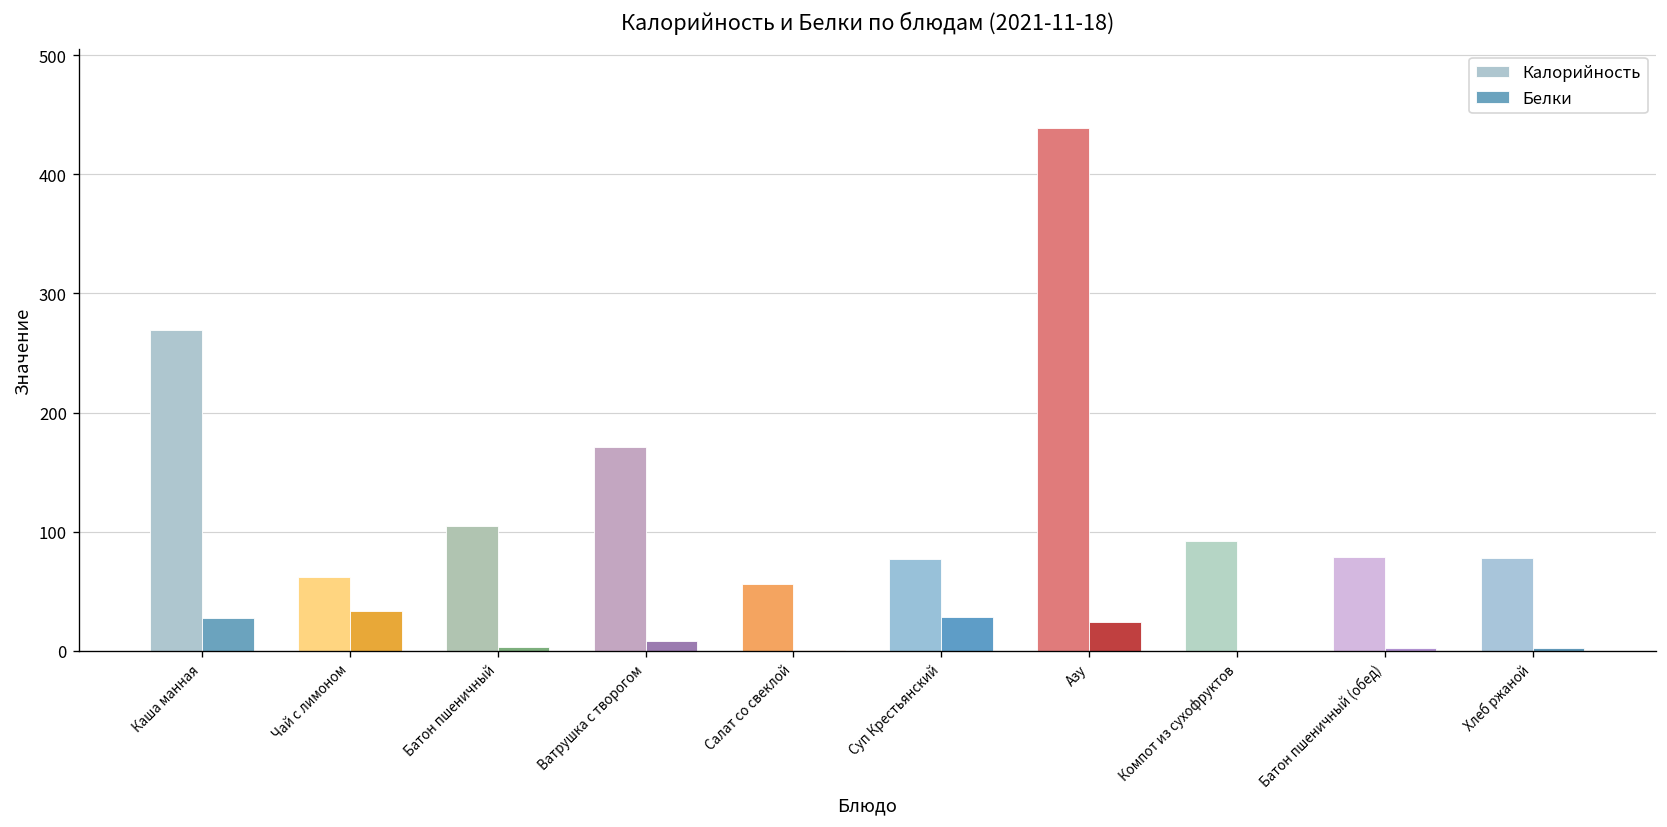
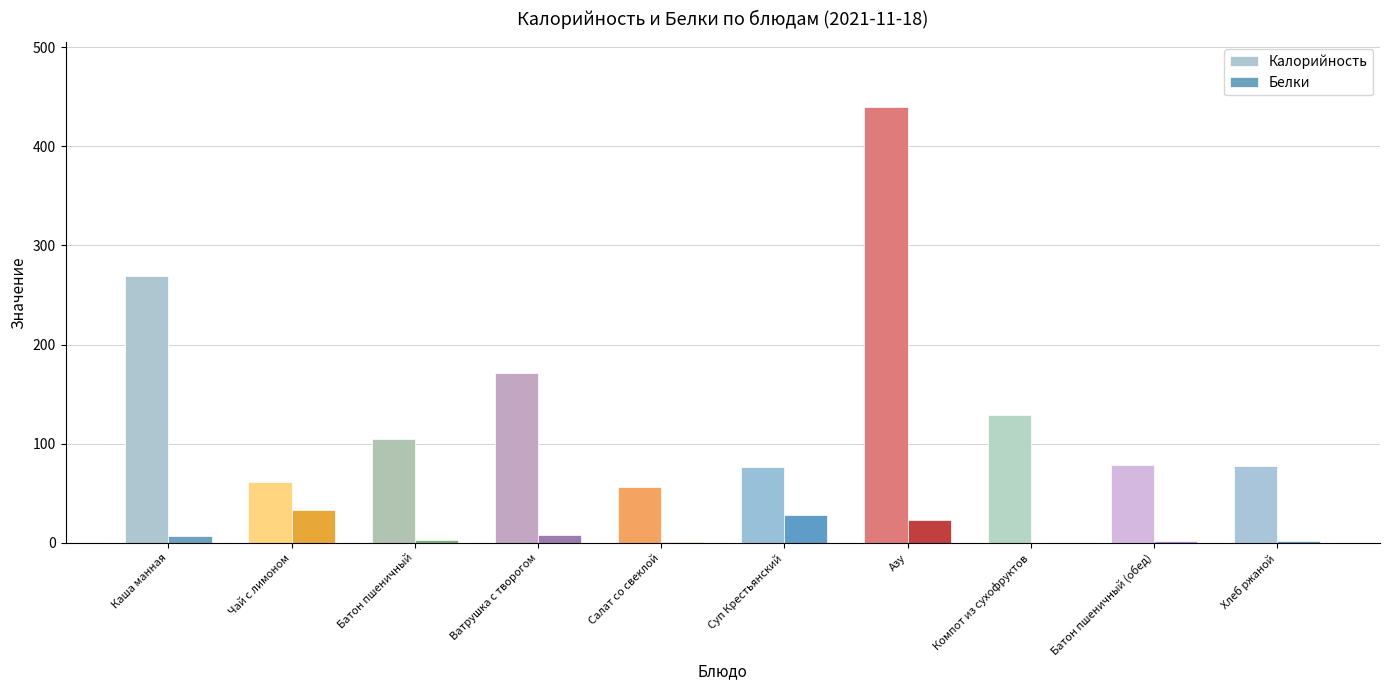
Белки, Каша манная: 30 -> 10
Калорийность, Компот из сухофруктов: 90 -> 130
